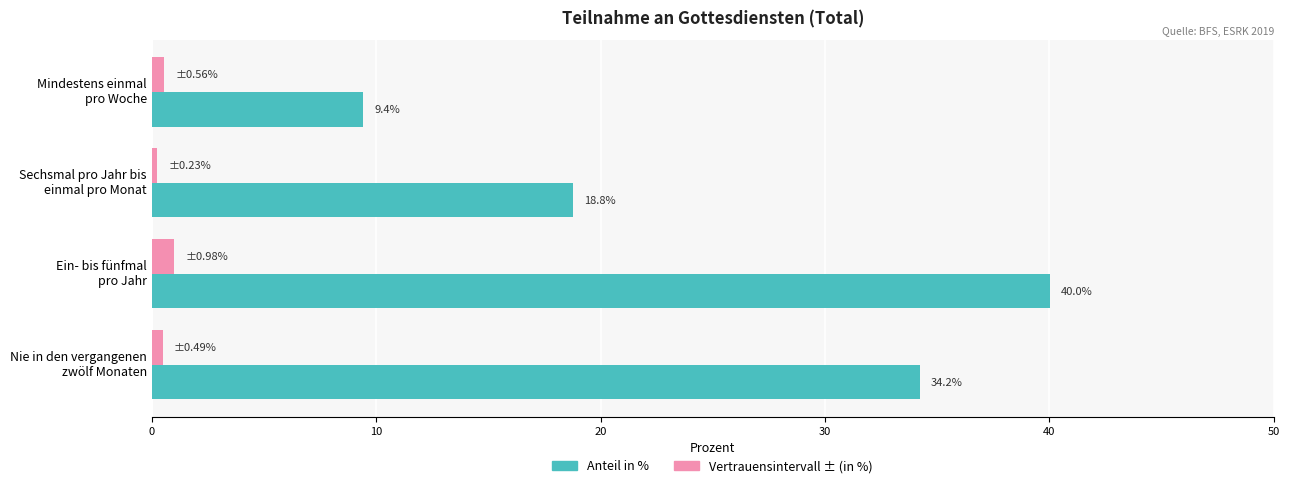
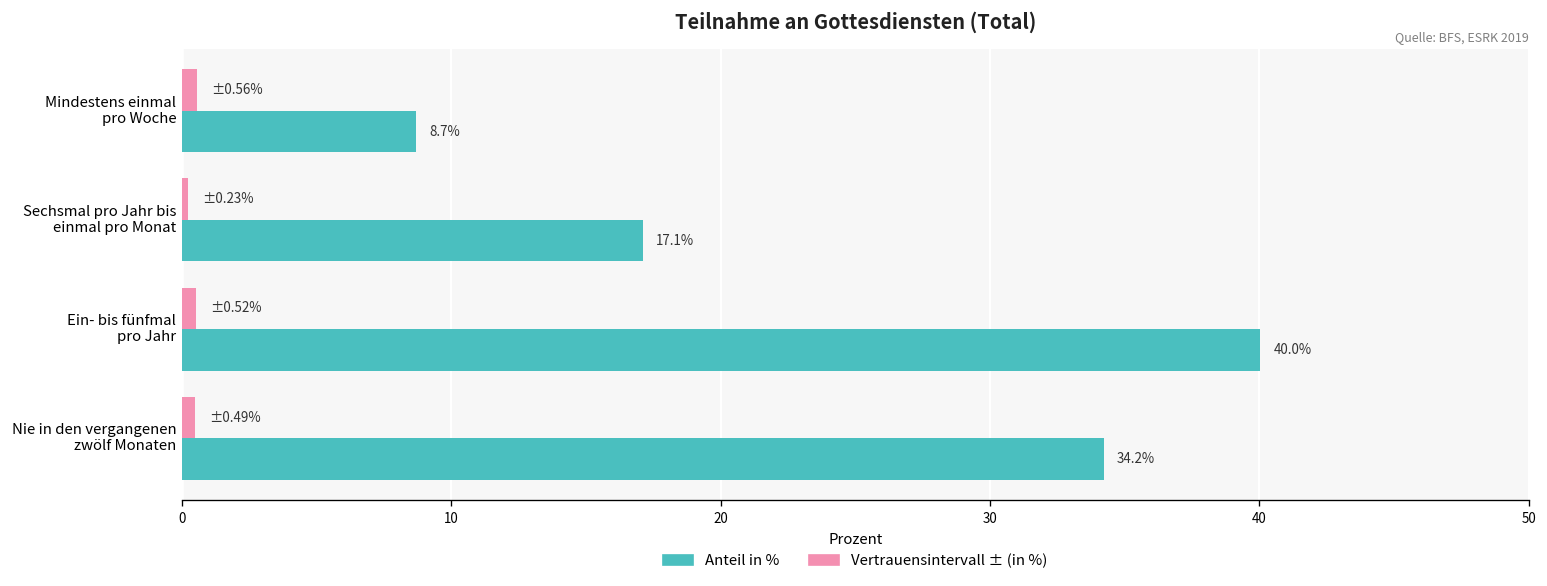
Anteil in %, Mindestens einmal pro Woche: 9.4% -> 8.7%
Anteil in %, Sechsmal pro Jahr bis einmal pro Monat: 18.8% -> 17.1%
Vertrauensintervall ± (in %), Ein- bis fünfmal pro Jahr: 0.98% -> 0.52%
